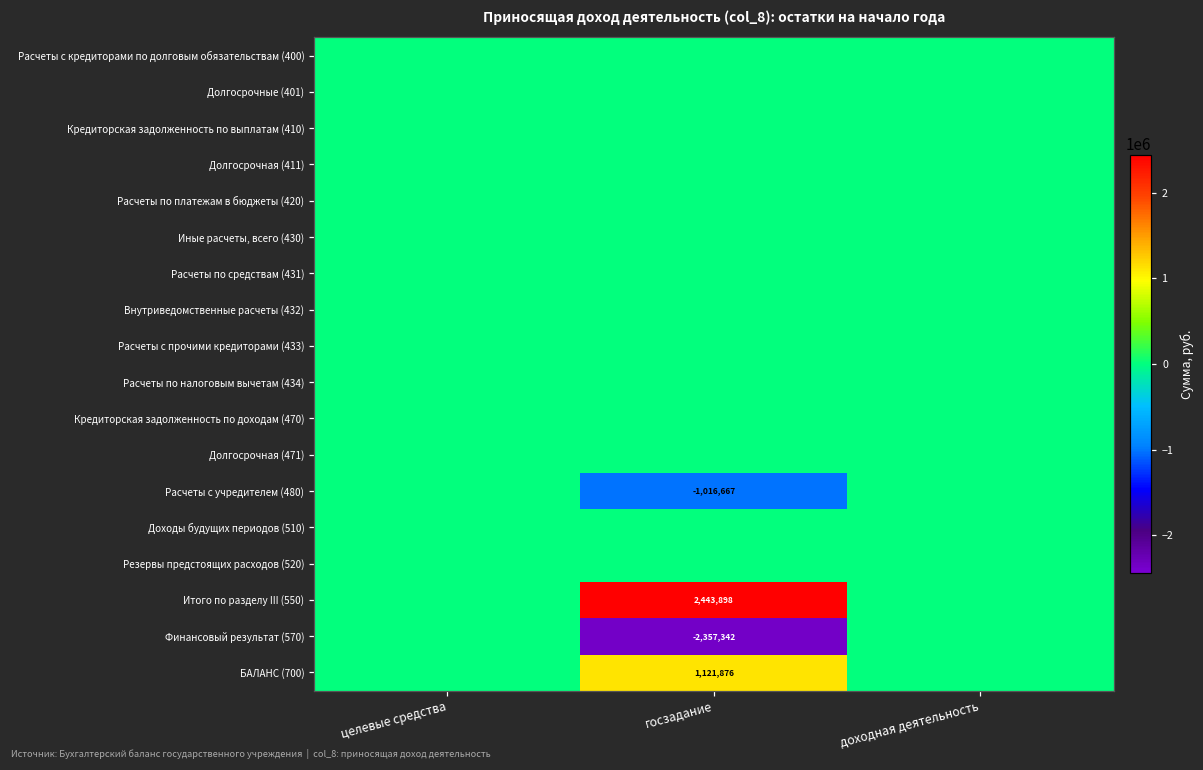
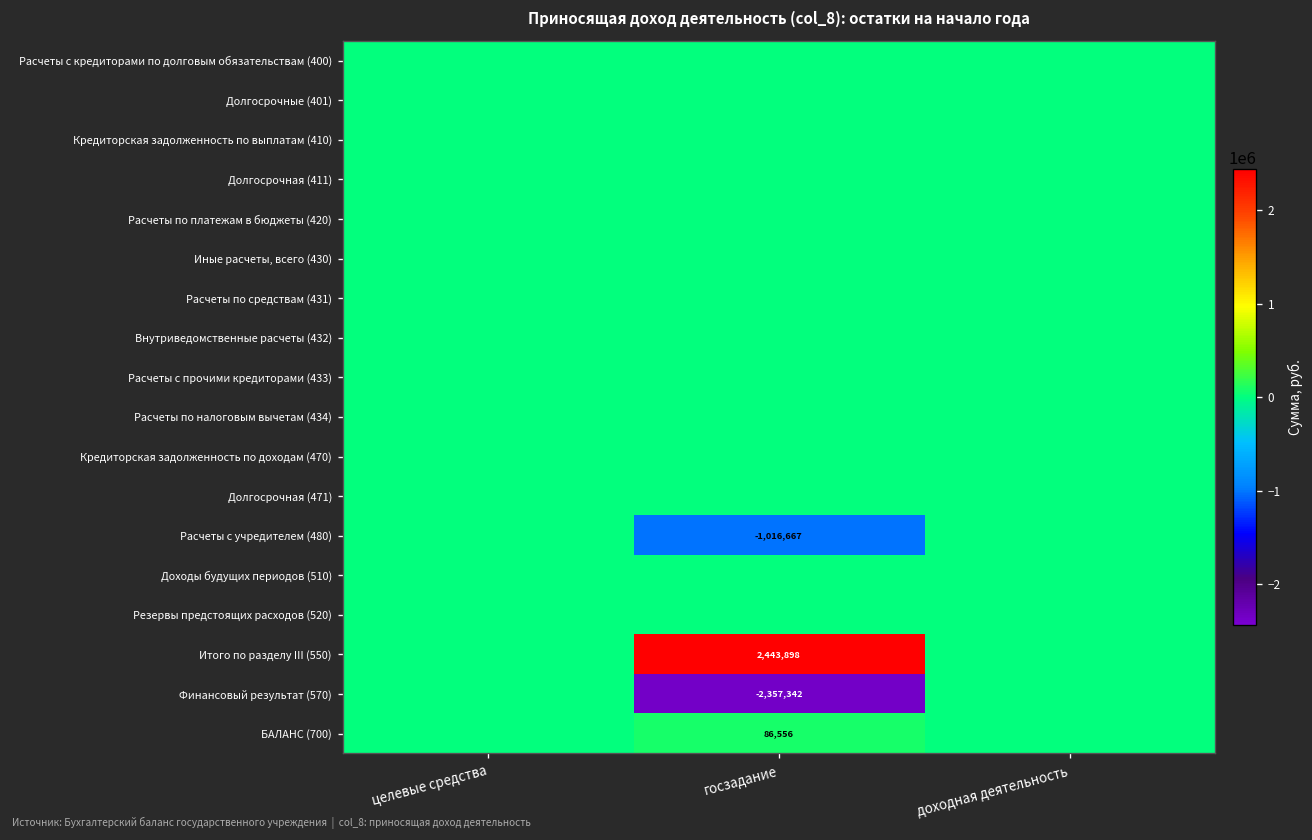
БАЛАНС (700), госзадание: 1,121,876 -> 86,556
